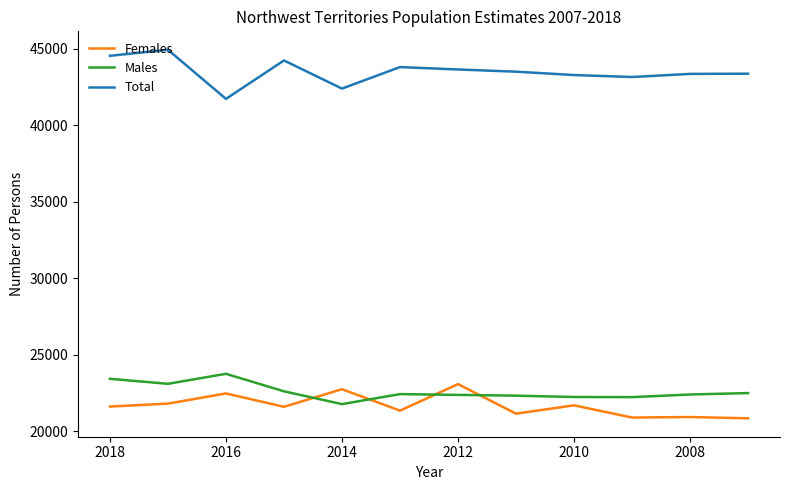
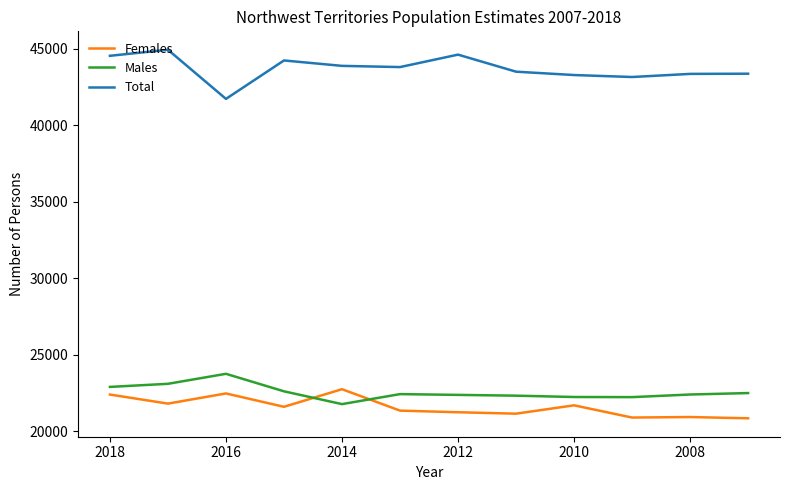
Females, 2018: 21600 -> 22400
Males, 2018: 23400 -> 22900
Total, 2014: 42400 -> 43900
Females, 2012: 23100 -> 21300
Total, 2012: 43600 -> 44600
